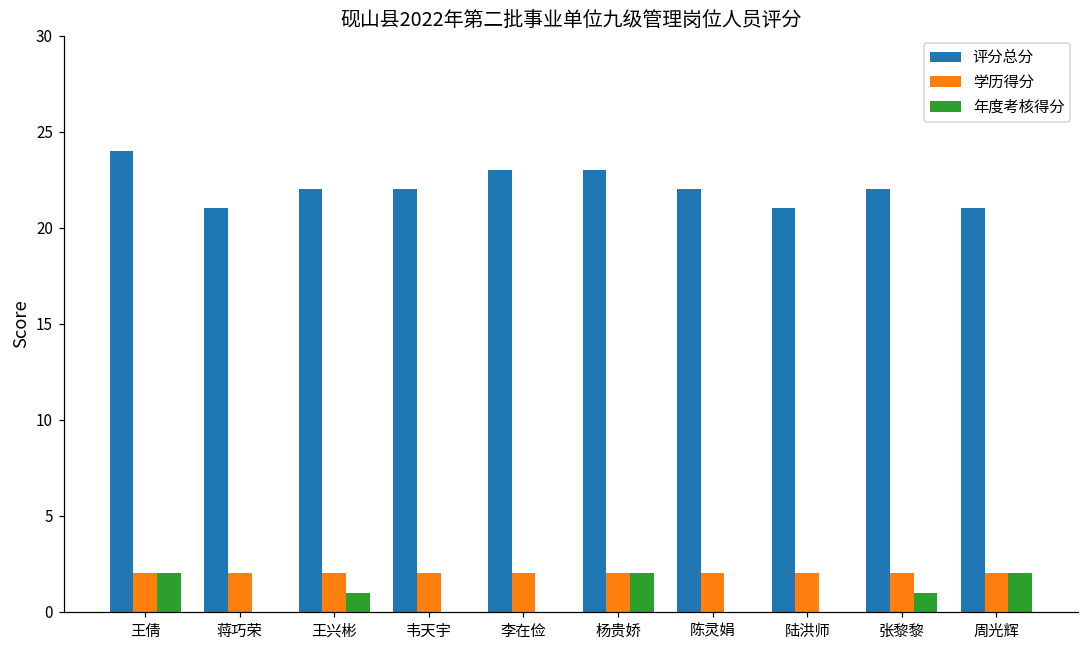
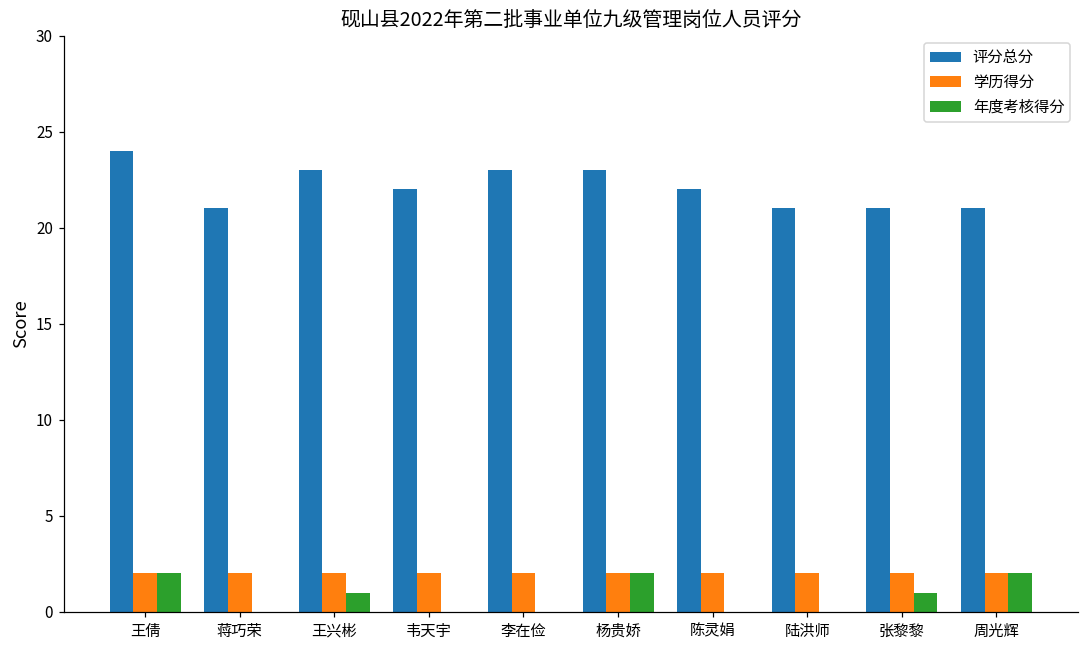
评分总分, 王兴彬: 22 -> 23
评分总分, 张黎黎: 22 -> 21
